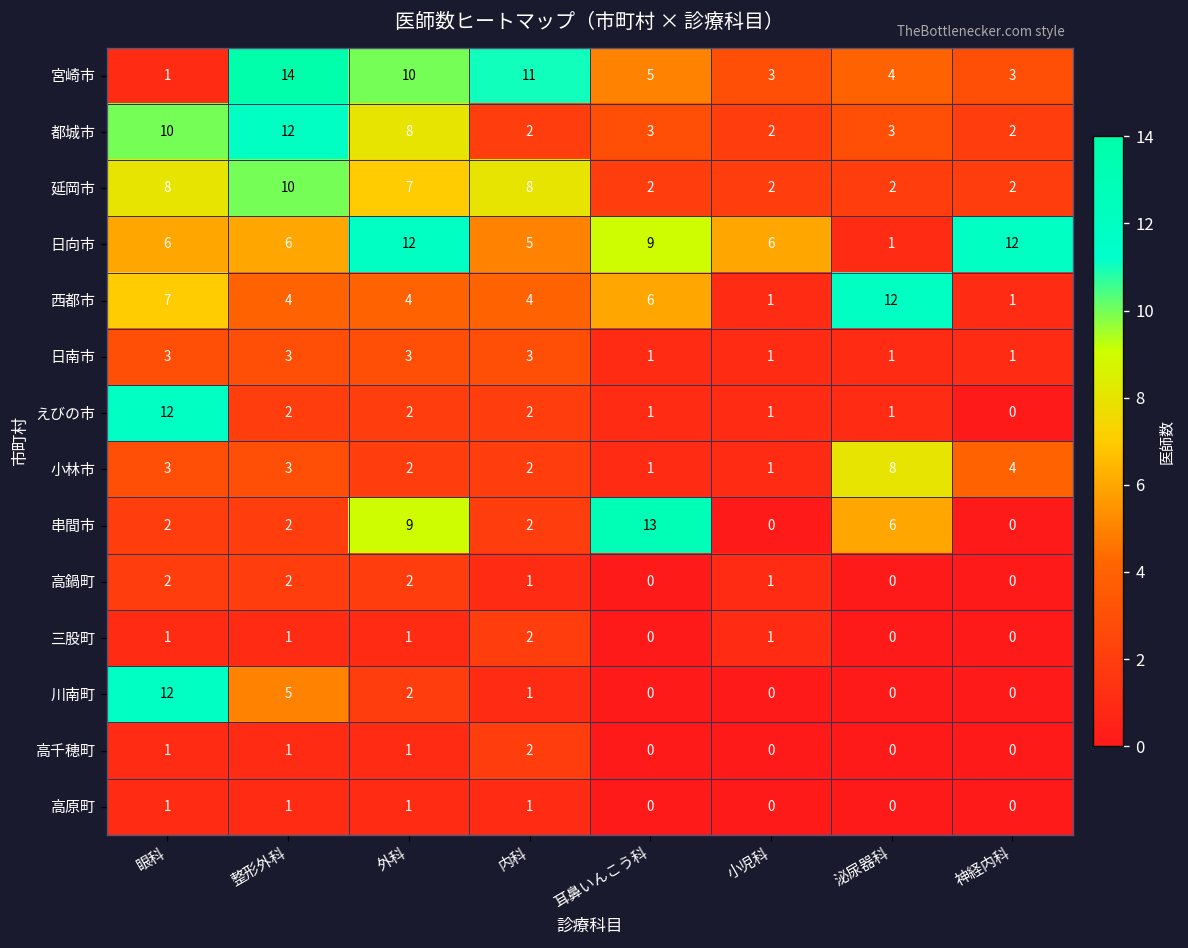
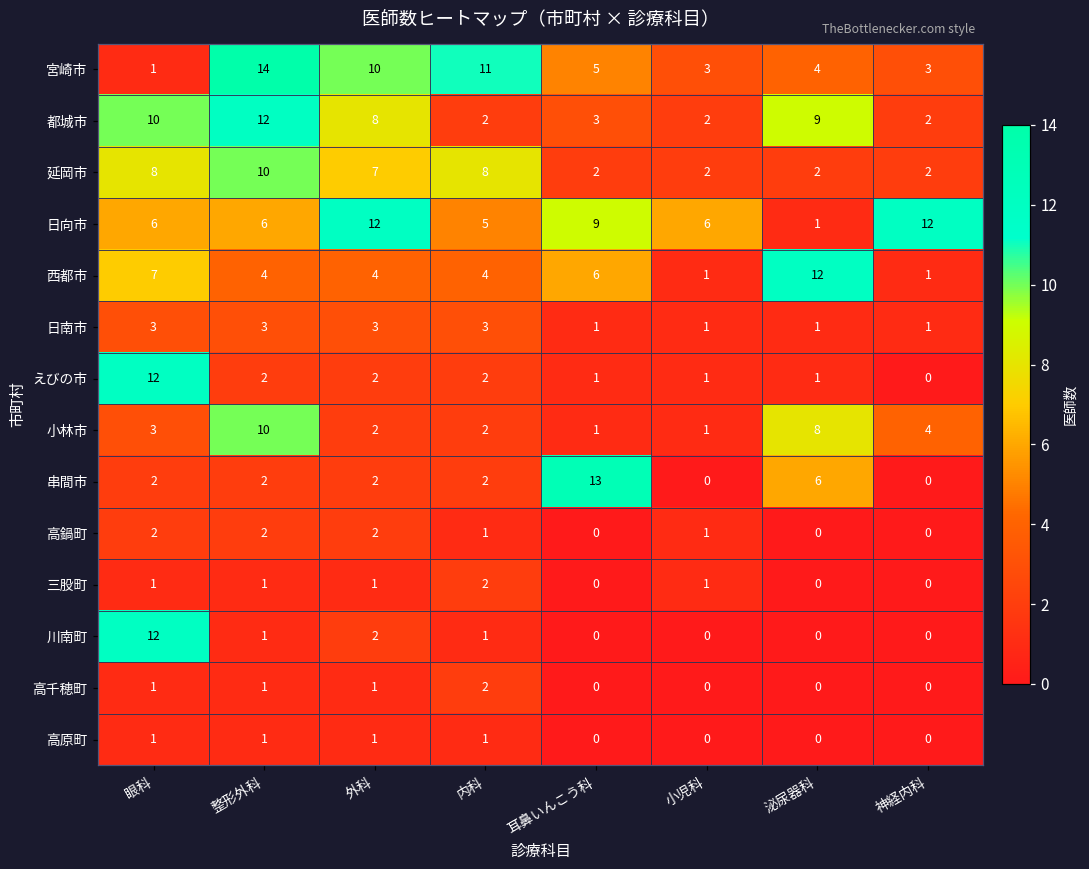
都城市, 泌尿器科: 3 -> 9
小林市, 整形外科: 3 -> 10
串間市, 外科: 9 -> 2
川南町, 整形外科: 5 -> 1
